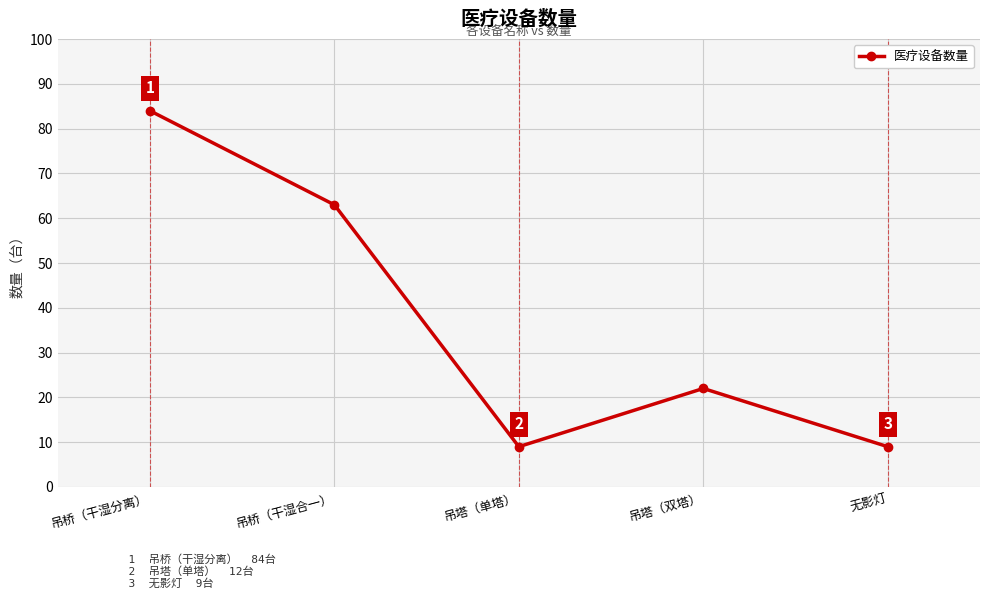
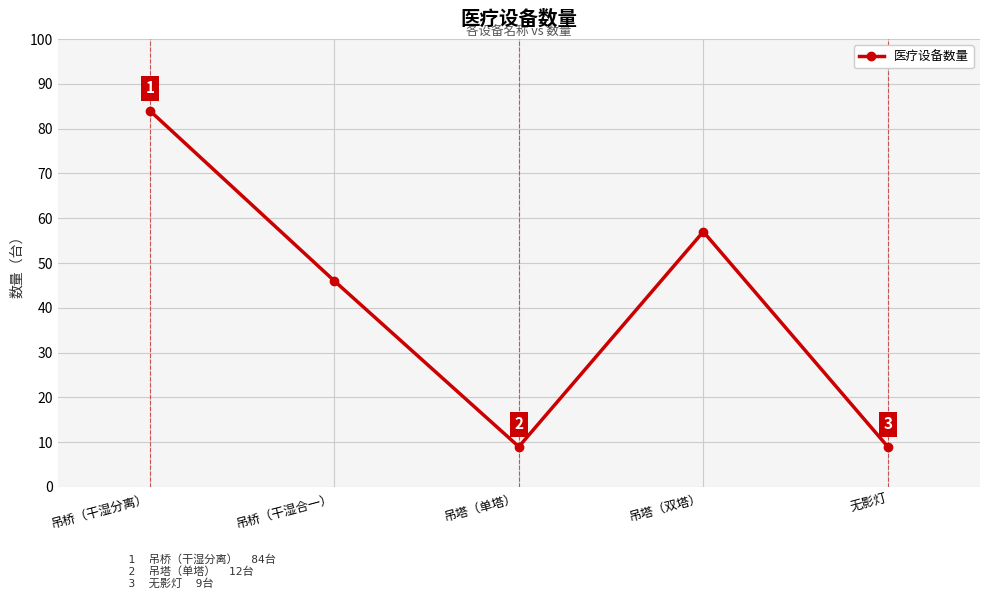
吊桥（干湿合一）: 63 -> 46
吊塔（双塔）: 22 -> 57
